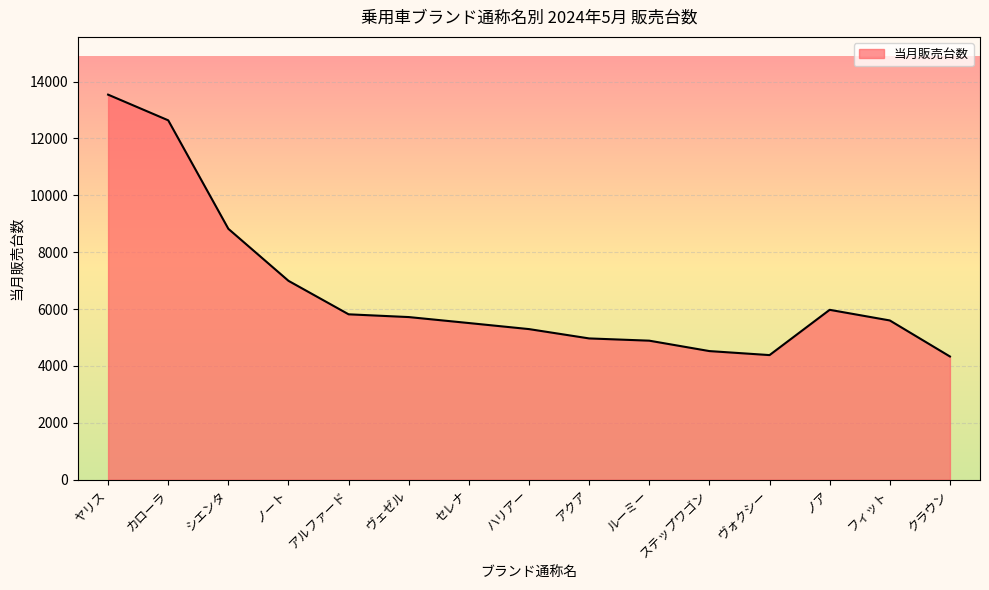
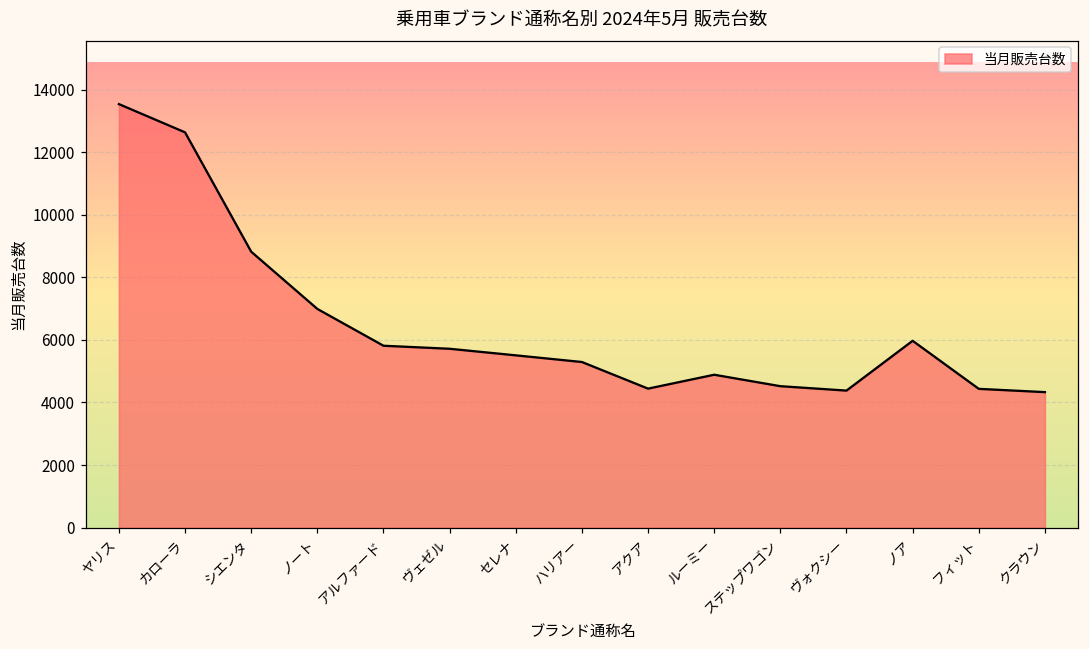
アクア: 5000 -> 4400
フィット: 5600 -> 4400
